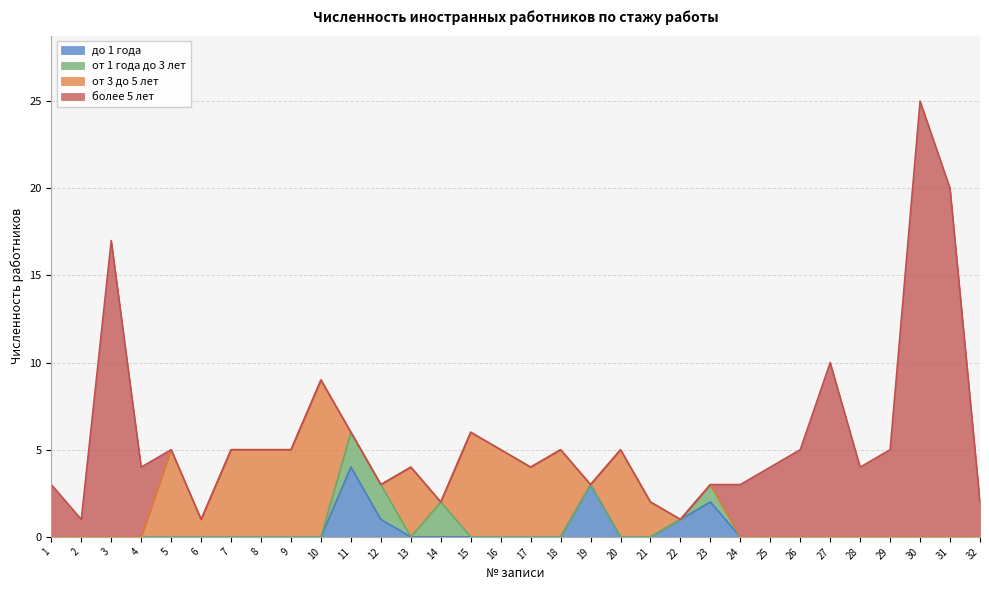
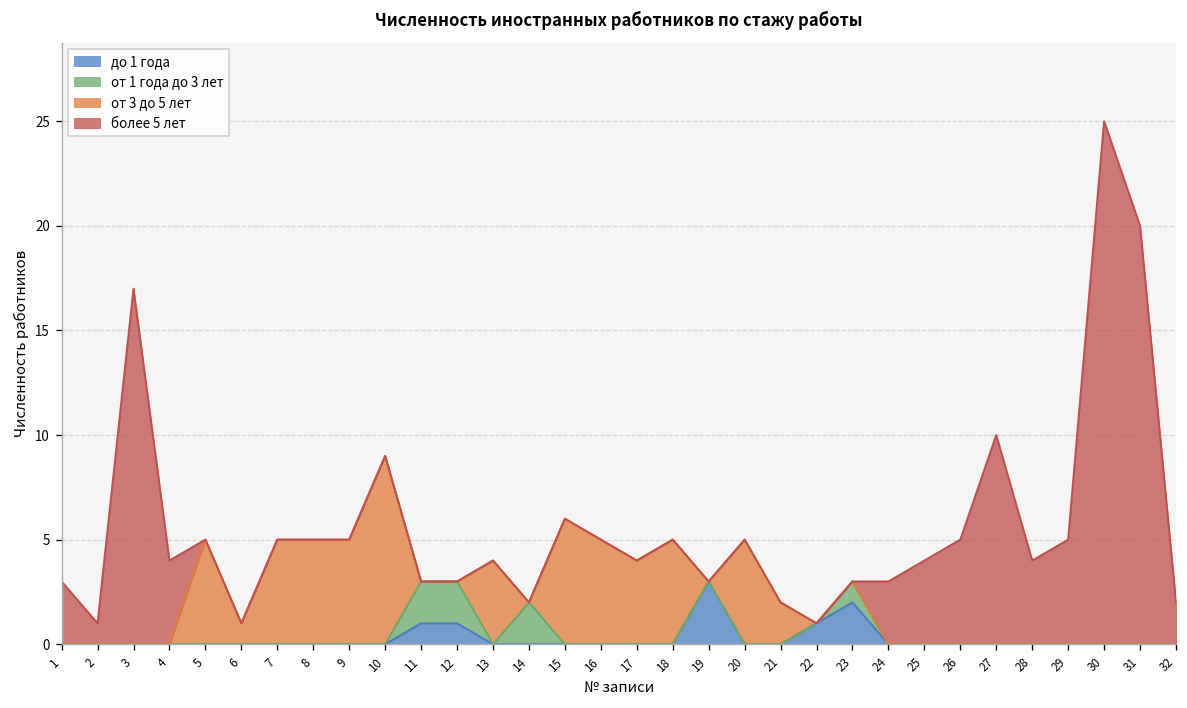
до 1 года, 11: 4 -> 1
